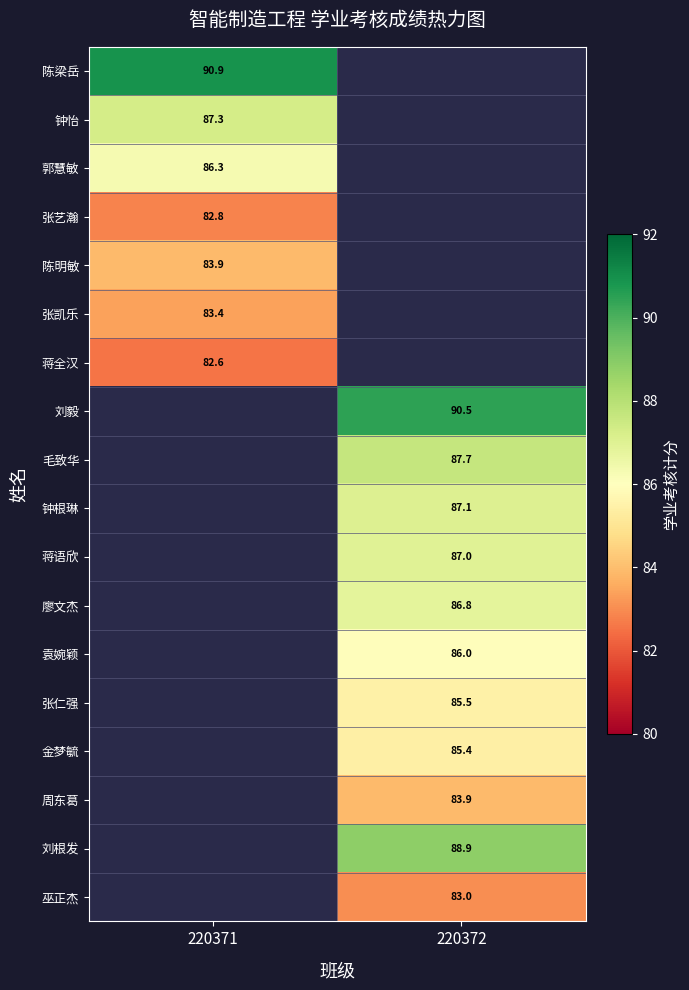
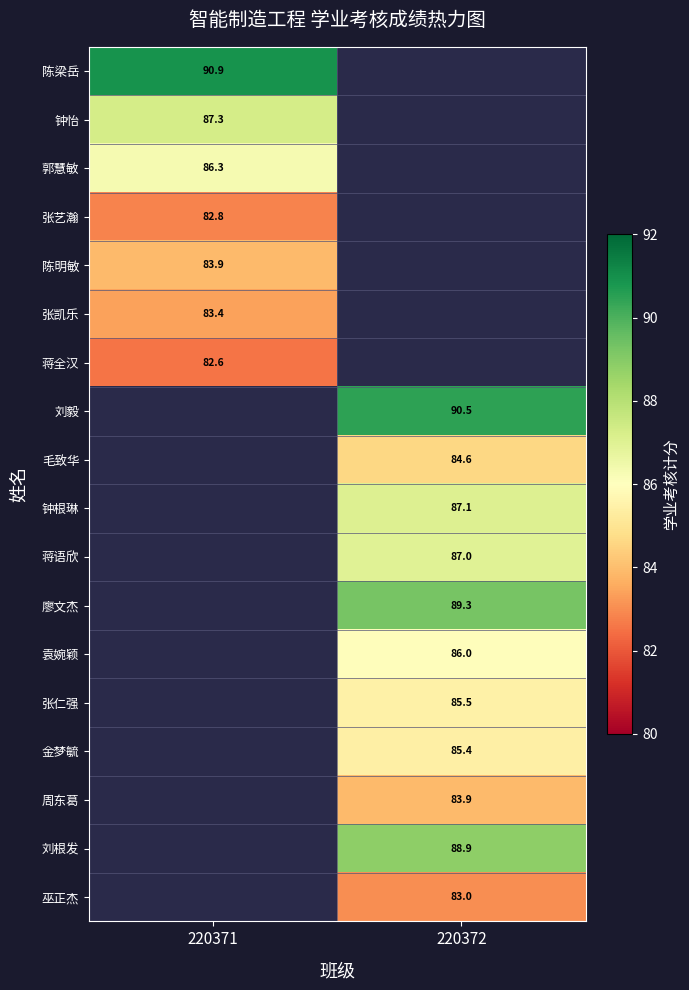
毛致华, 220372: 87.7 -> 84.6
廖文杰, 220372: 86.8 -> 89.3
